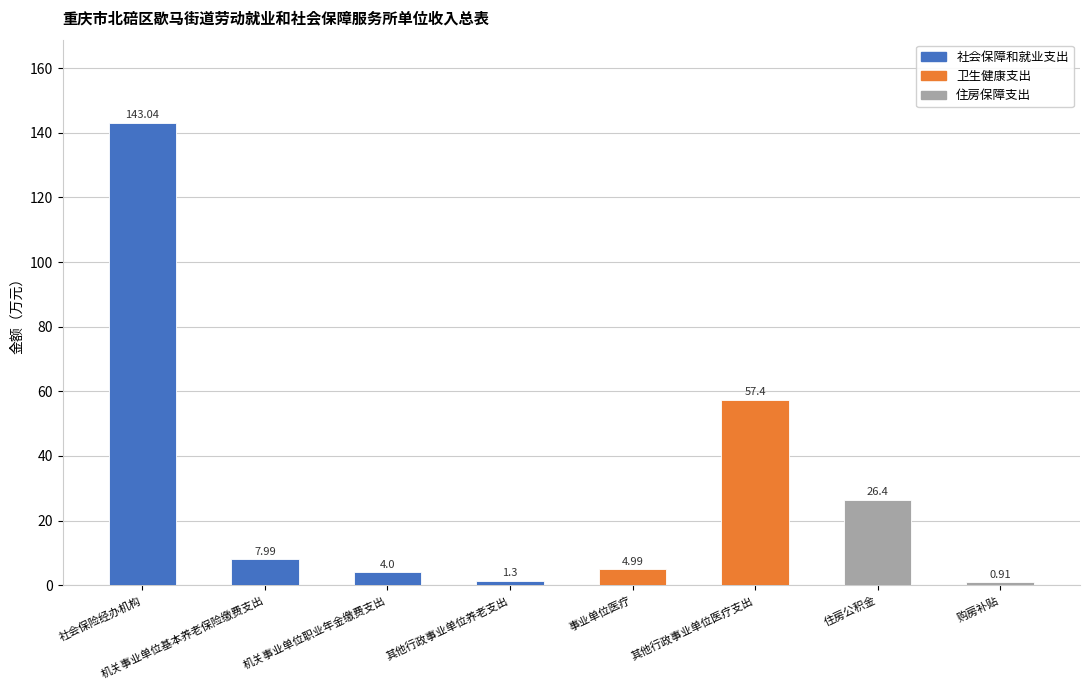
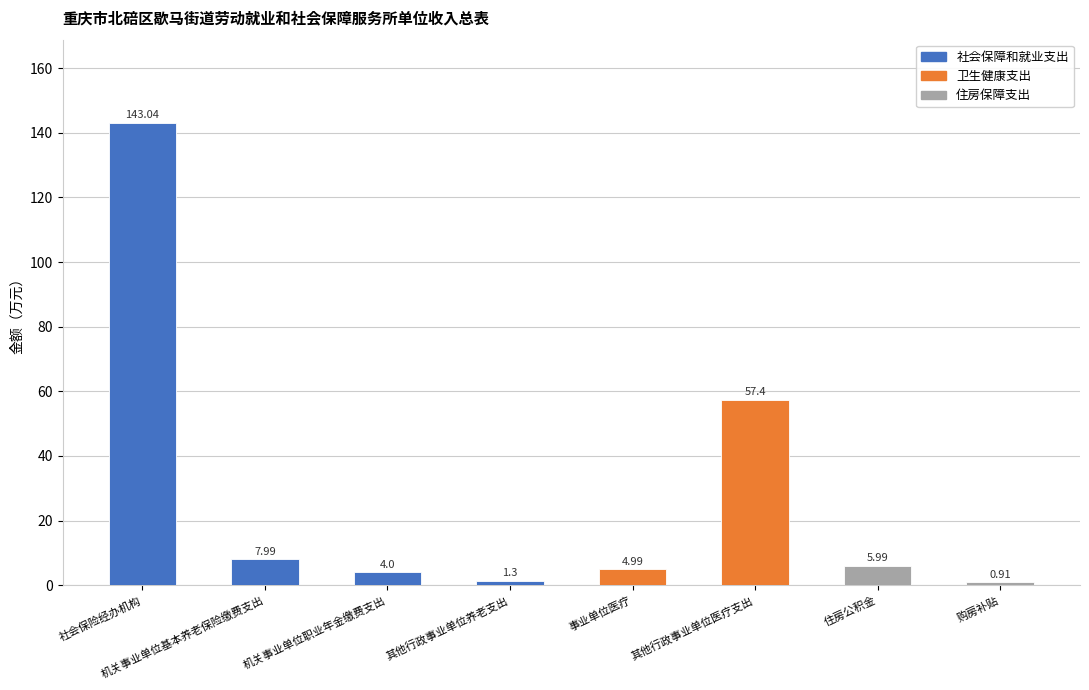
住房公积金: 26.4 -> 5.99
